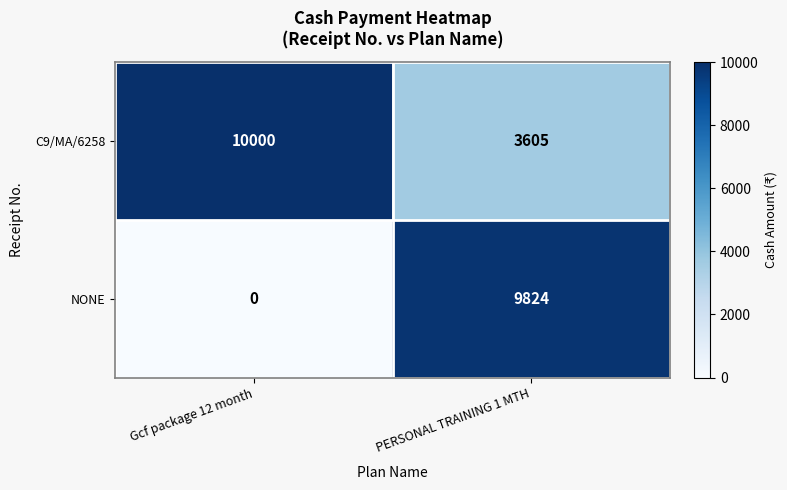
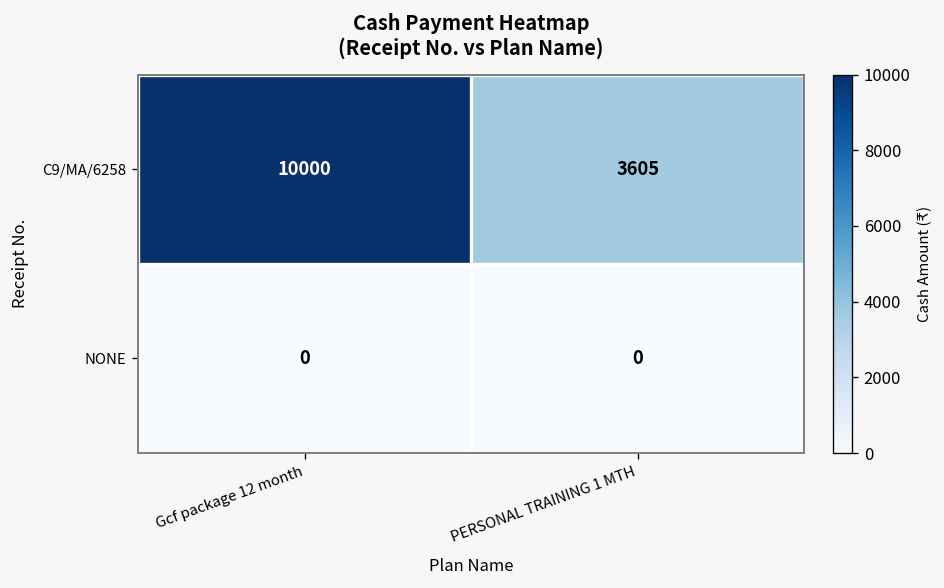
NONE, PERSONAL TRAINING 1 MTH: 9824 -> 0
